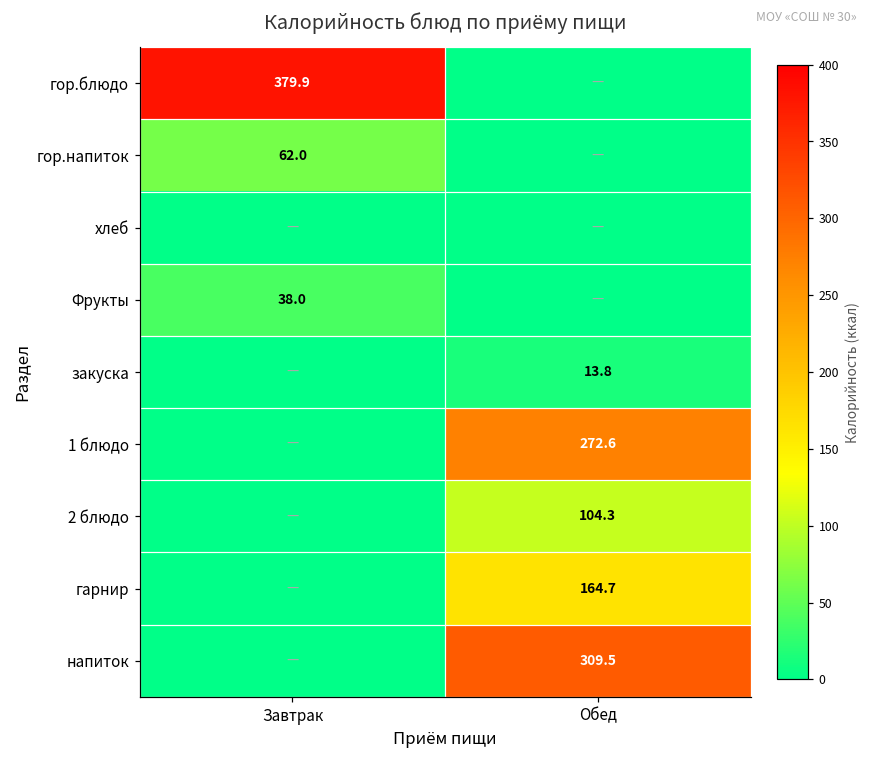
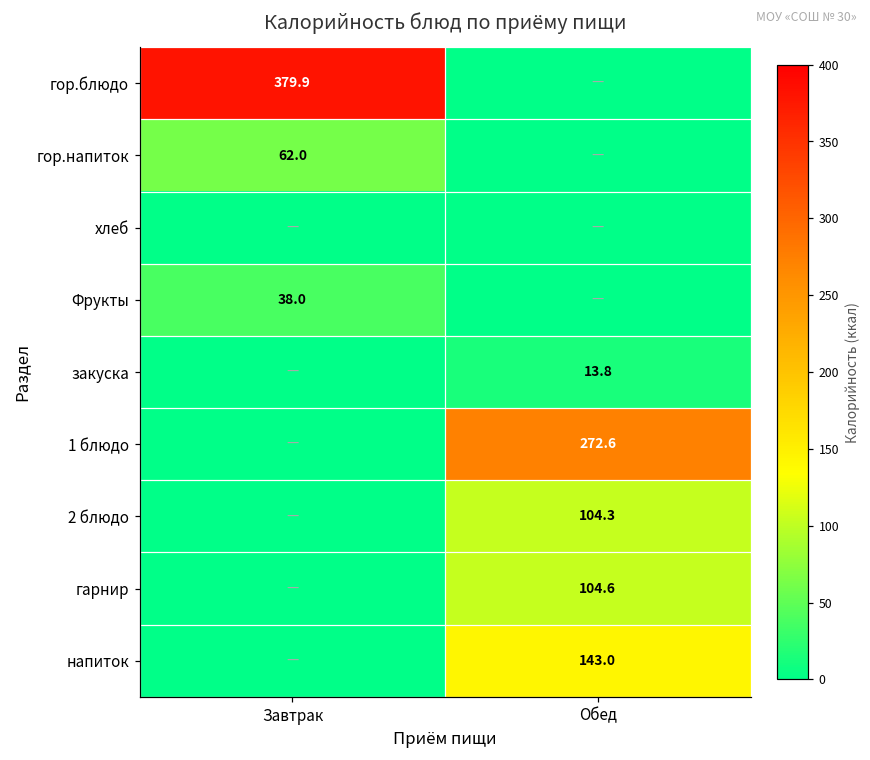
гарнир, Обед: 164.7 -> 104.6
напиток, Обед: 309.5 -> 143.0
